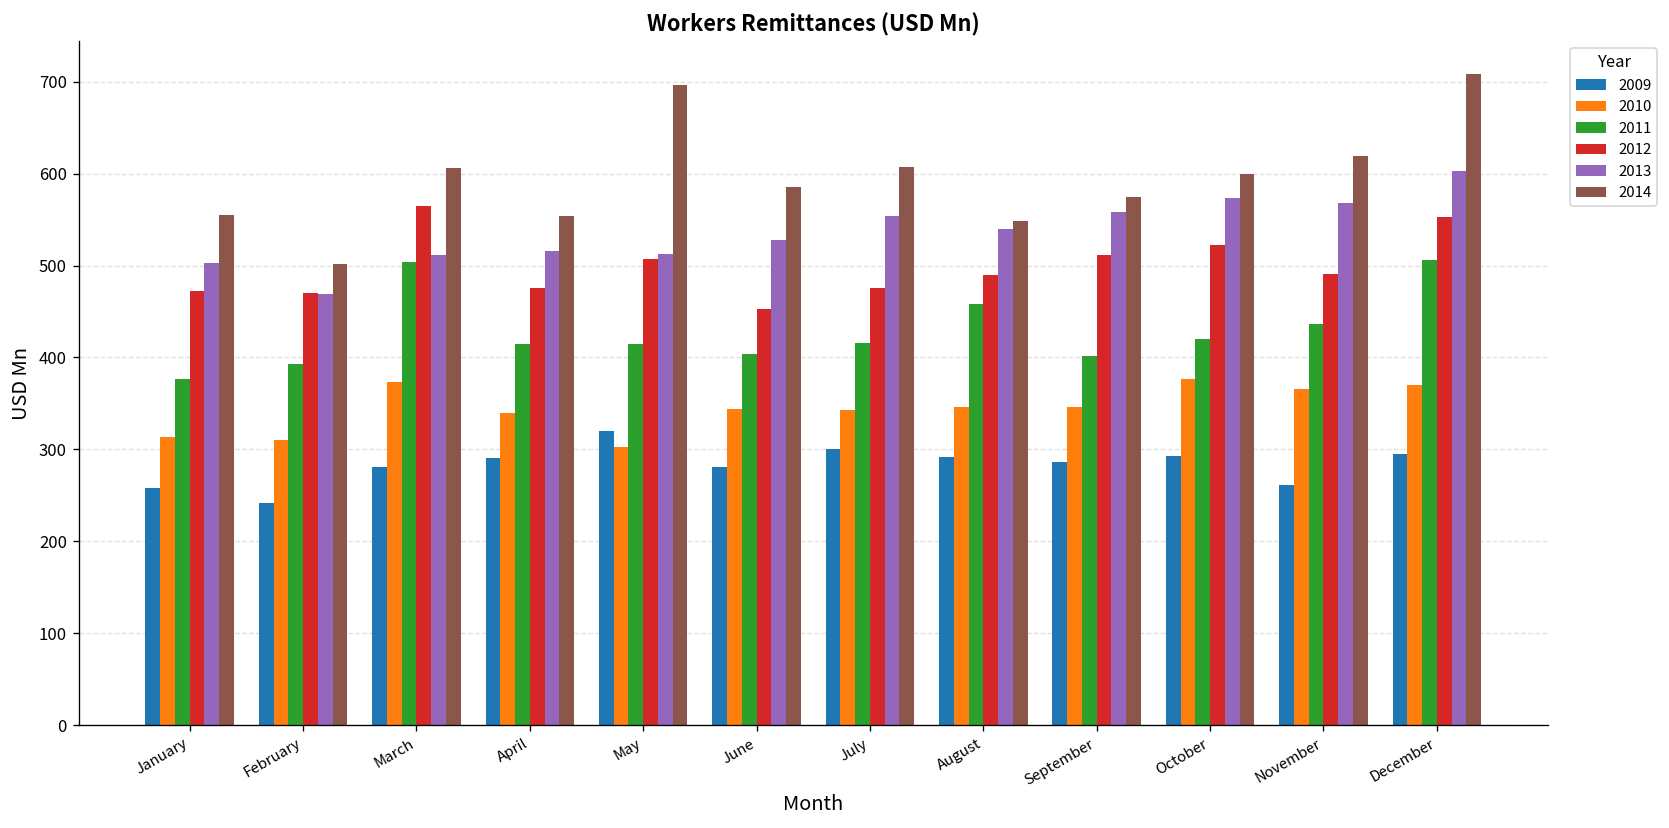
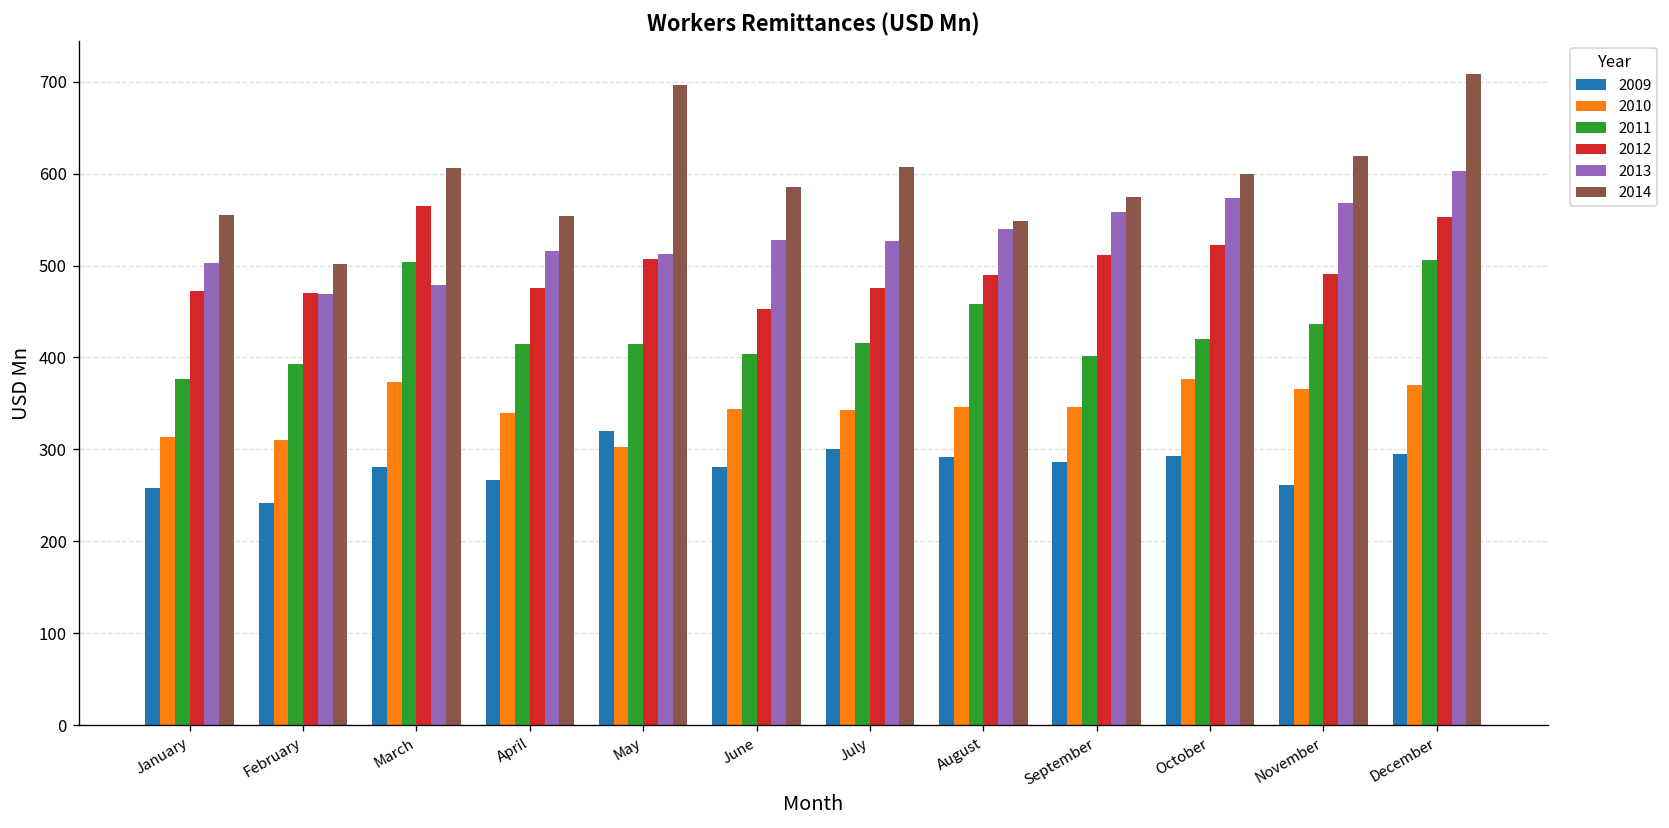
2013, March: 510 -> 480
2009, April: 290 -> 270
2013, July: 550 -> 530
